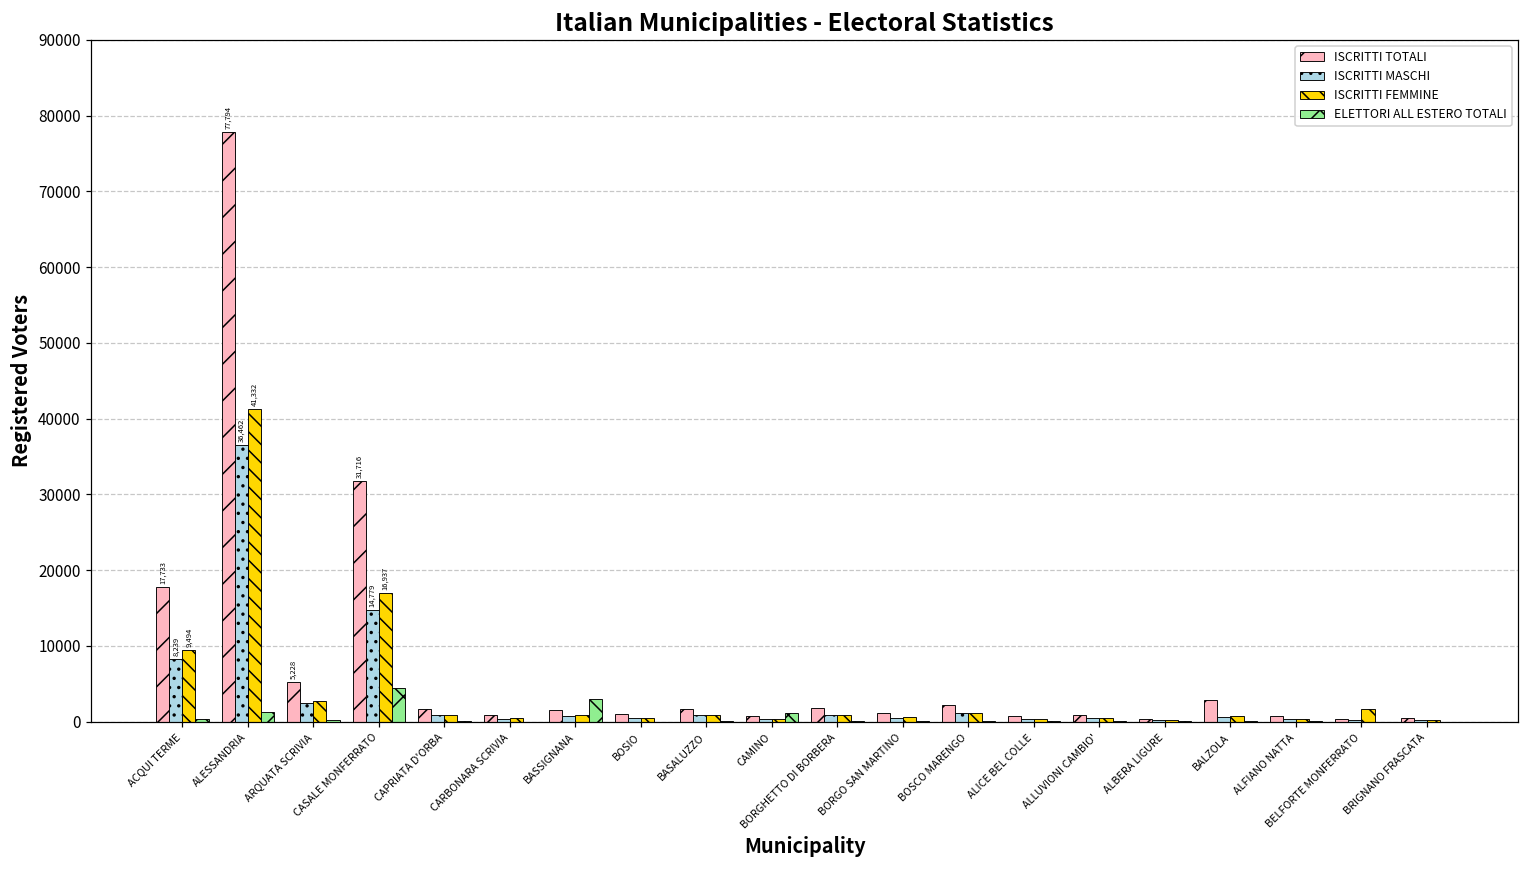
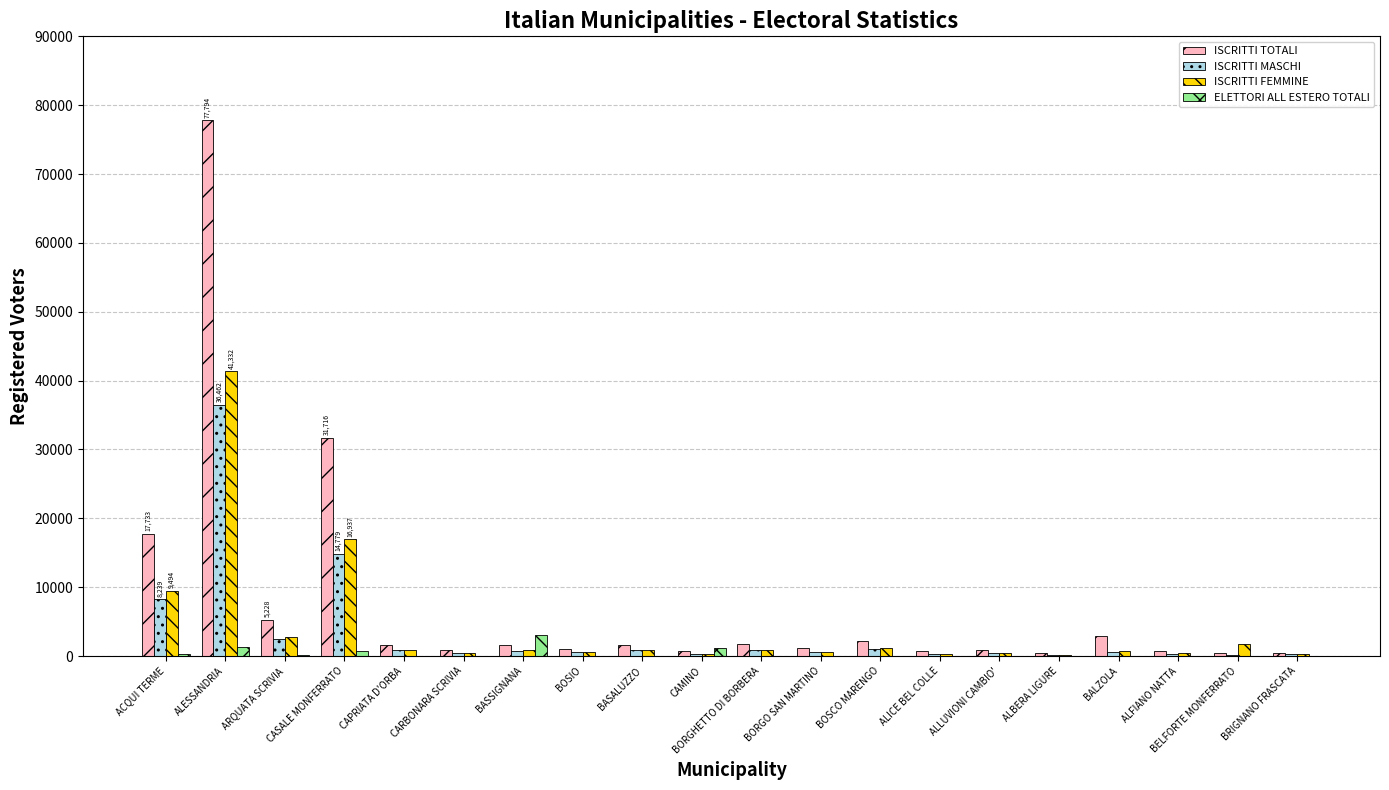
ELETTORI ALL ESTERO TOTALI, CASALE MONFERRATO: 4000 -> 1000
